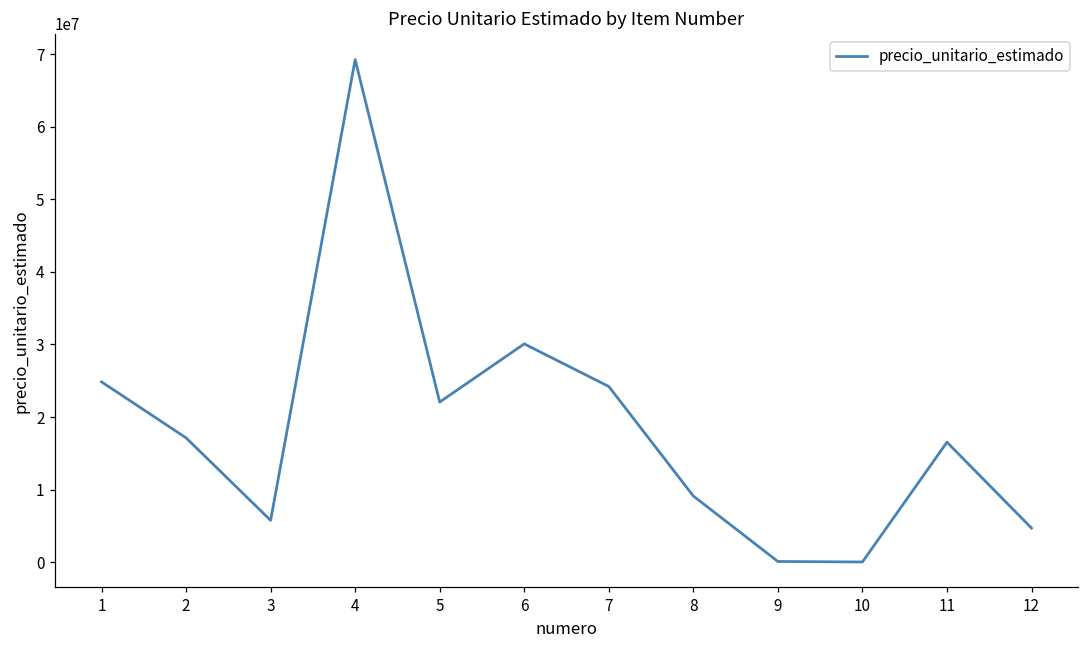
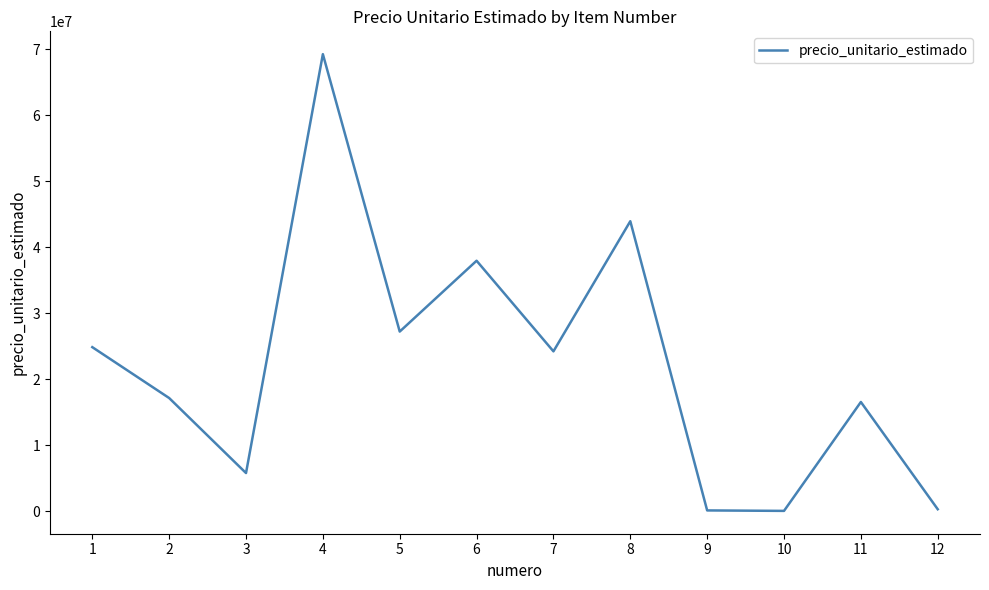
5: 22000000 -> 27000000
6: 30000000 -> 38000000
8: 9000000 -> 44000000
12: 5000000 -> 0
